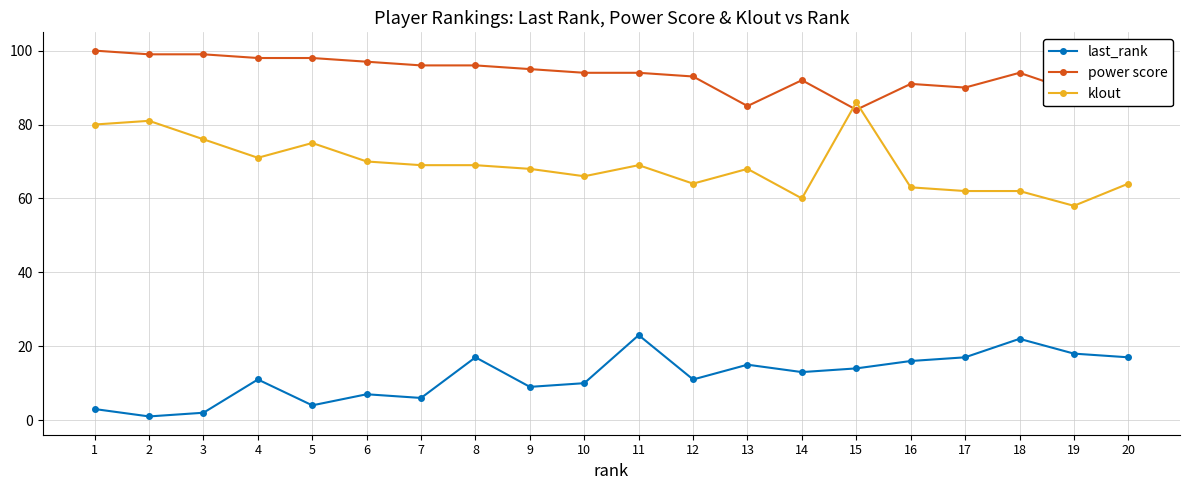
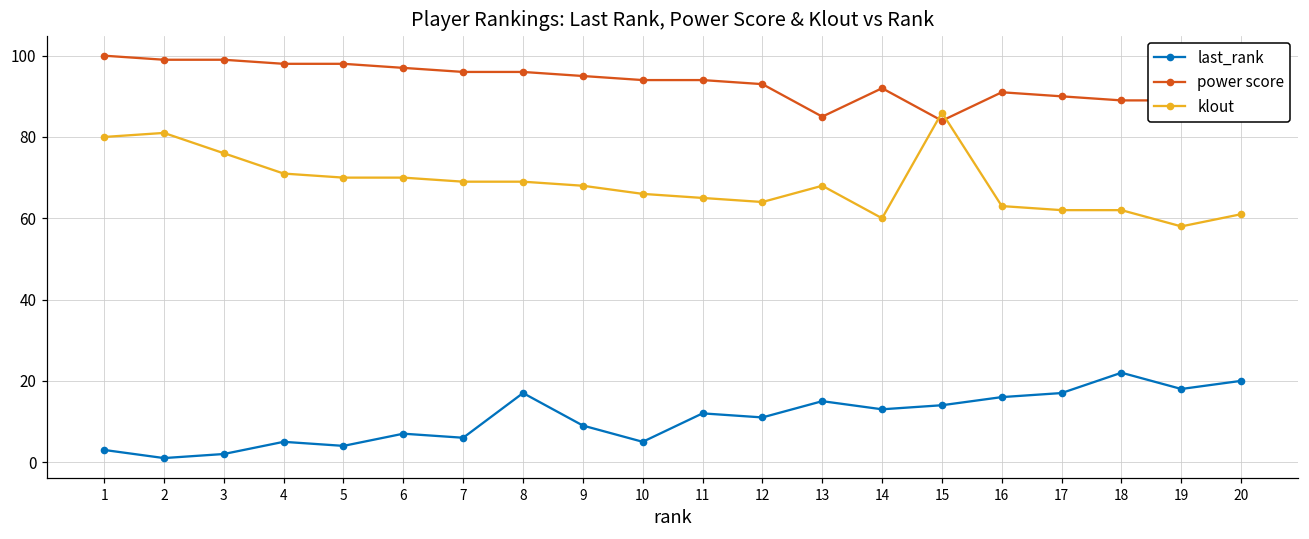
last_rank, 4: 11 -> 5
klout, 5: 75 -> 70
last_rank, 10: 10 -> 5
last_rank, 11: 23 -> 12
klout, 11: 69 -> 65
power score, 18: 94 -> 89
last_rank, 20: 17 -> 20
klout, 20: 64 -> 61
